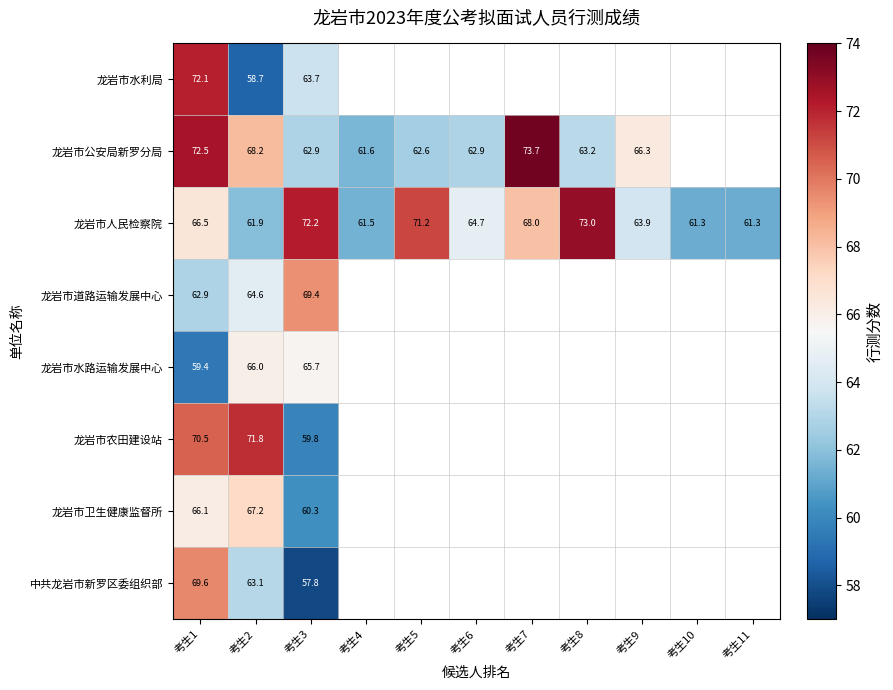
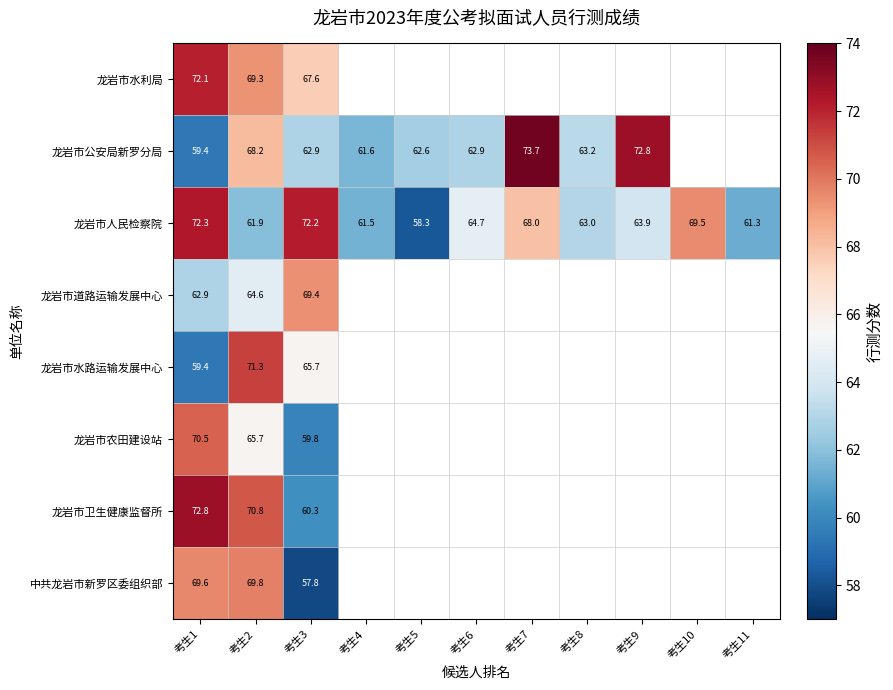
龙岩市水利局, 考生2: 58.7 -> 69.3
龙岩市水利局, 考生3: 63.7 -> 67.6
龙岩市公安局新罗分局, 考生1: 72.5 -> 59.4
龙岩市公安局新罗分局, 考生9: 66.3 -> 72.8
龙岩市人民检察院, 考生1: 66.5 -> 72.3
龙岩市人民检察院, 考生5: 71.2 -> 58.3
龙岩市人民检察院, 考生8: 73.0 -> 63.0
龙岩市人民检察院, 考生10: 61.3 -> 69.5
龙岩市水路运输发展中心, 考生2: 66.0 -> 71.3
龙岩市农田建设站, 考生2: 71.8 -> 65.7
龙岩市卫生健康监督所, 考生1: 66.1 -> 72.8
龙岩市卫生健康监督所, 考生2: 67.2 -> 70.8
中共龙岩市新罗区委组织部, 考生2: 63.1 -> 69.8
